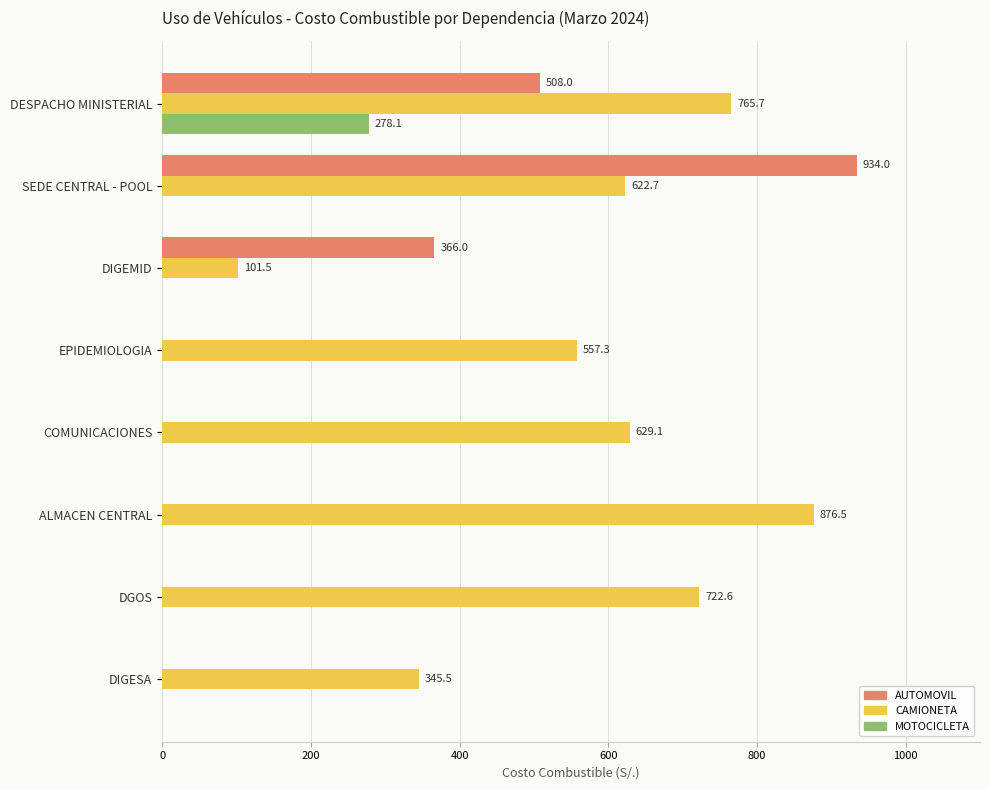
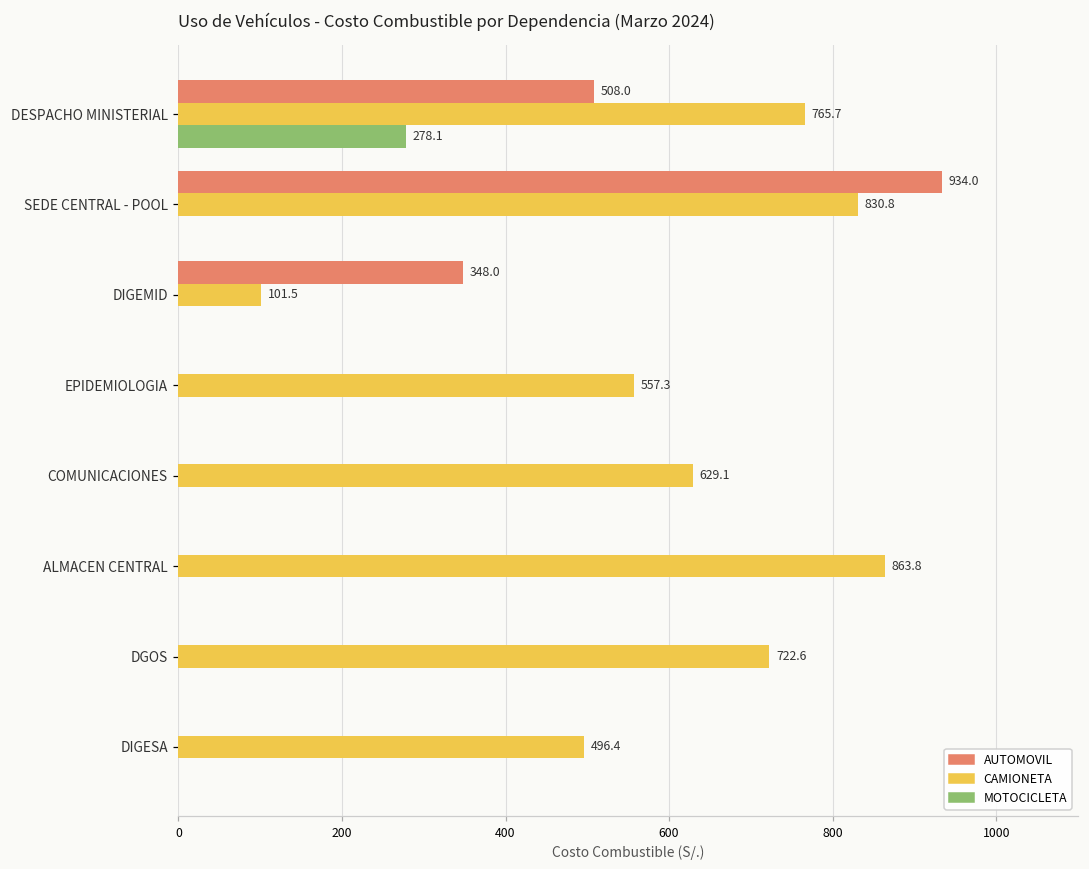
CAMIONETA, SEDE CENTRAL - POOL: 622.7 -> 830.8
AUTOMOVIL, DIGEMID: 366.0 -> 348.0
CAMIONETA, ALMACEN CENTRAL: 876.5 -> 863.8
CAMIONETA, DIGESA: 345.5 -> 496.4
